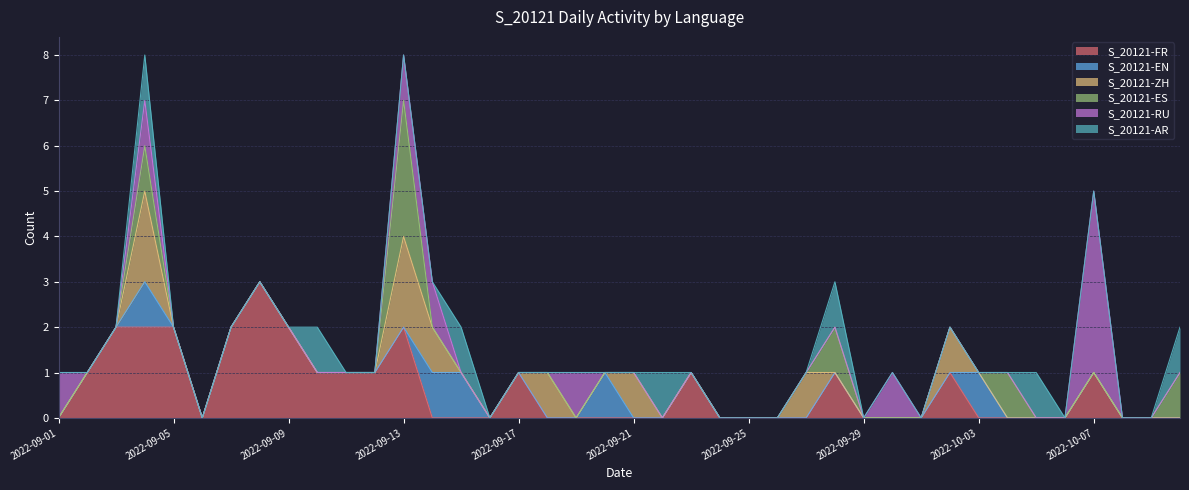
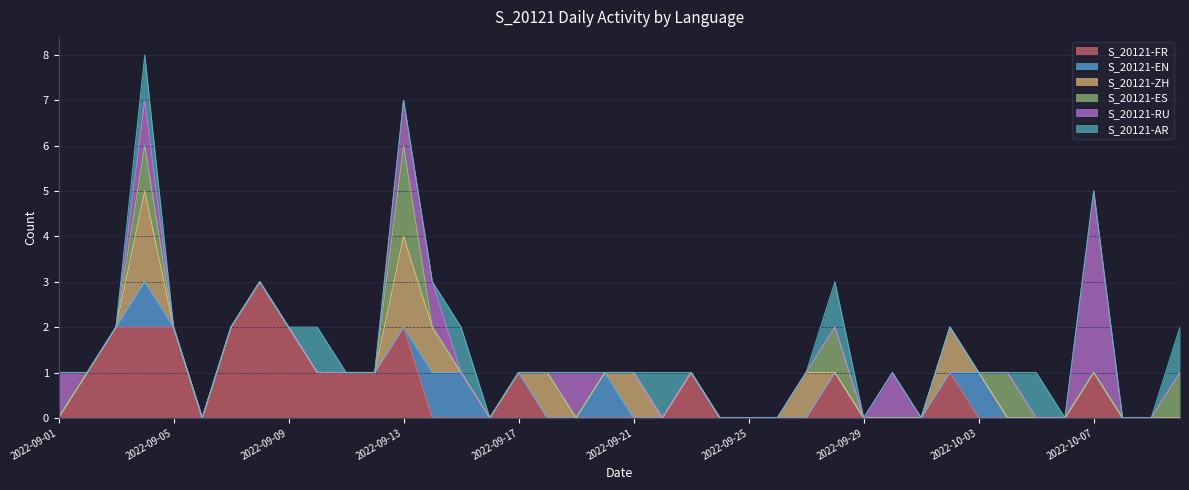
S_20121-ES, 2022-09-13: 3 -> 2
